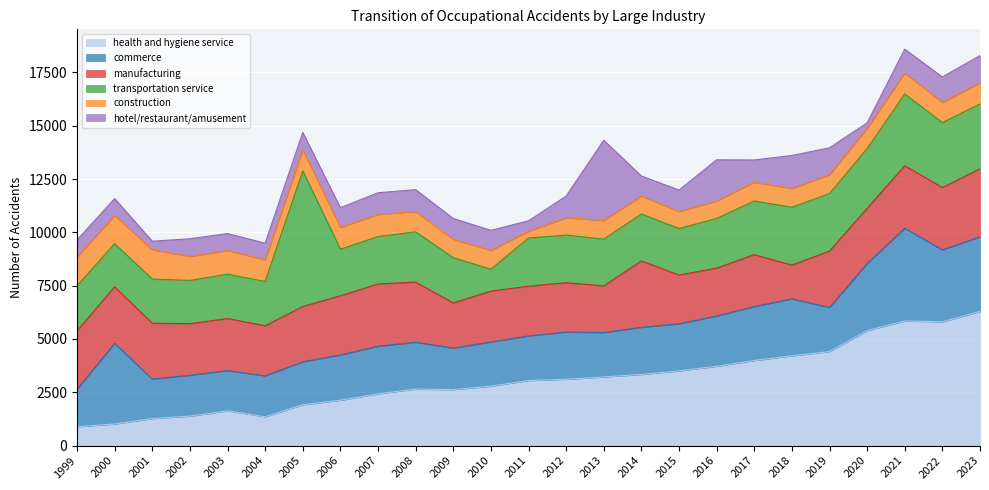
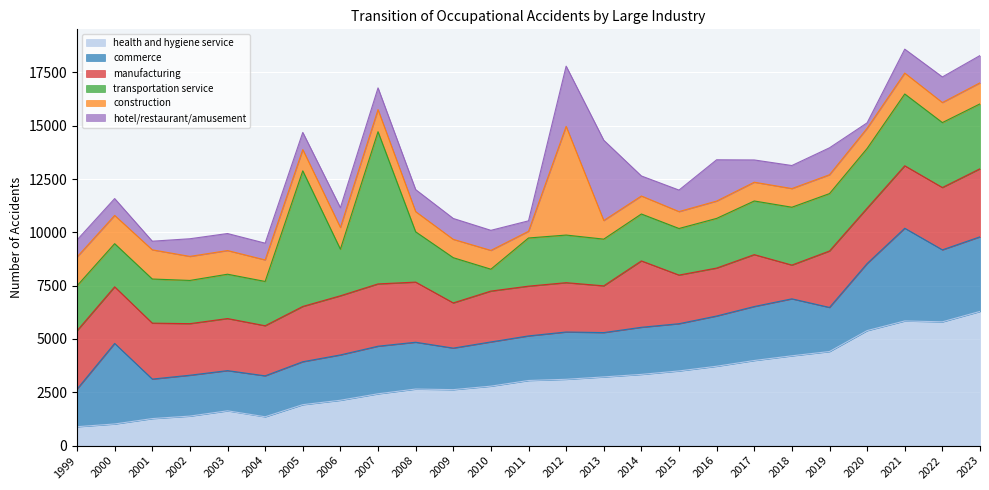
transportation service, 2007: 2200 -> 7100
construction, 2012: 800 -> 5100
hotel/restaurant/amusement, 2012: 1000 -> 2800
hotel/restaurant/amusement, 2018: 1600 -> 1100
